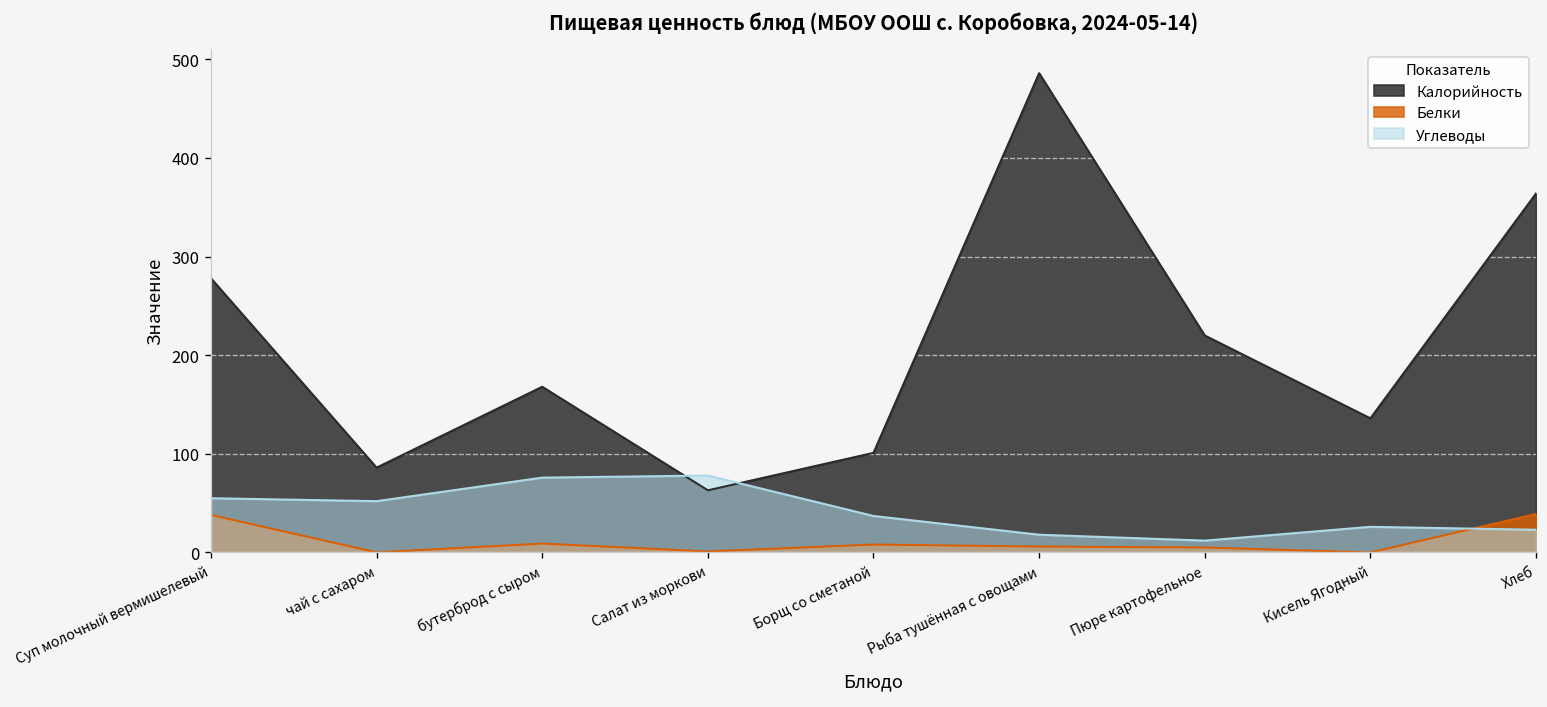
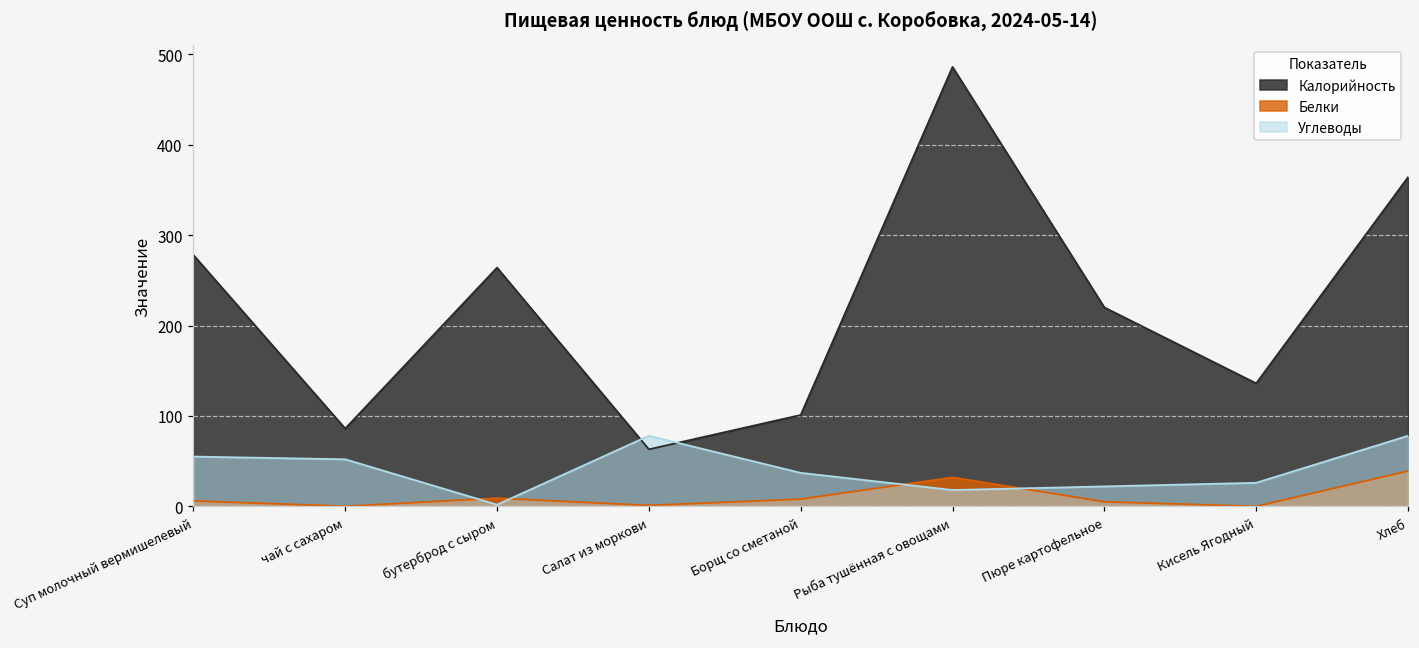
Белки, Суп молочный вермишелевый: 40 -> 10
Калорийность, бутерброд с сыром: 170 -> 260
Углеводы, бутерброд с сыром: 80 -> 0
Белки, Рыба тушённая с овощами: 10 -> 30
Углеводы, Пюре картофельное: 10 -> 20
Углеводы, Хлеб: 20 -> 80
